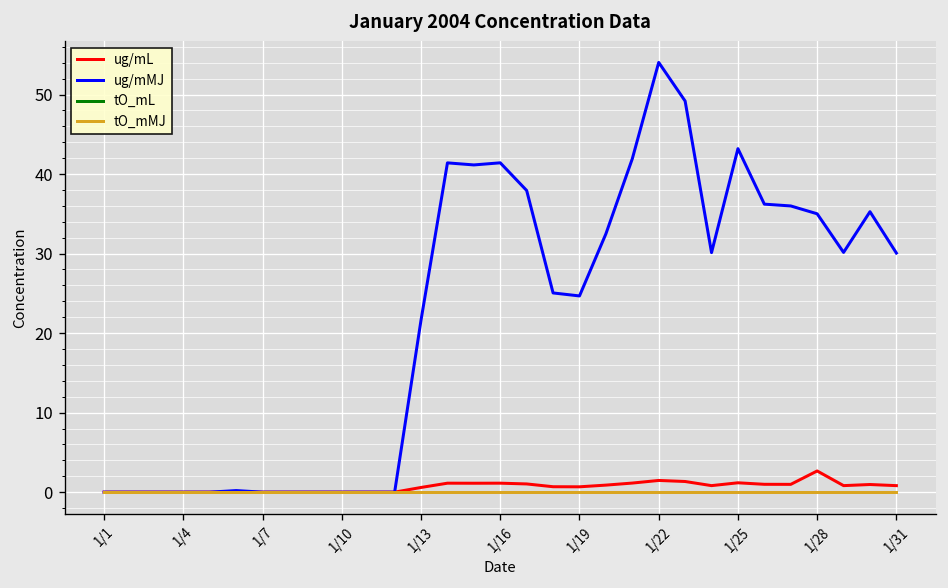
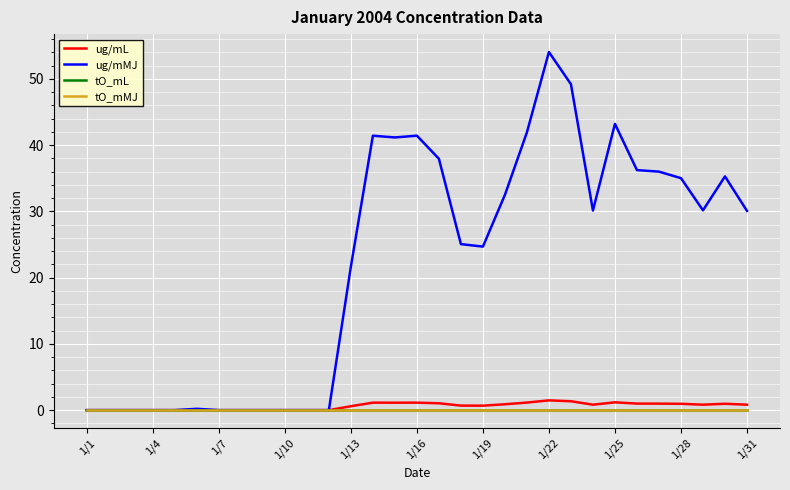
ug/mL, 1/28: 3 -> 1
